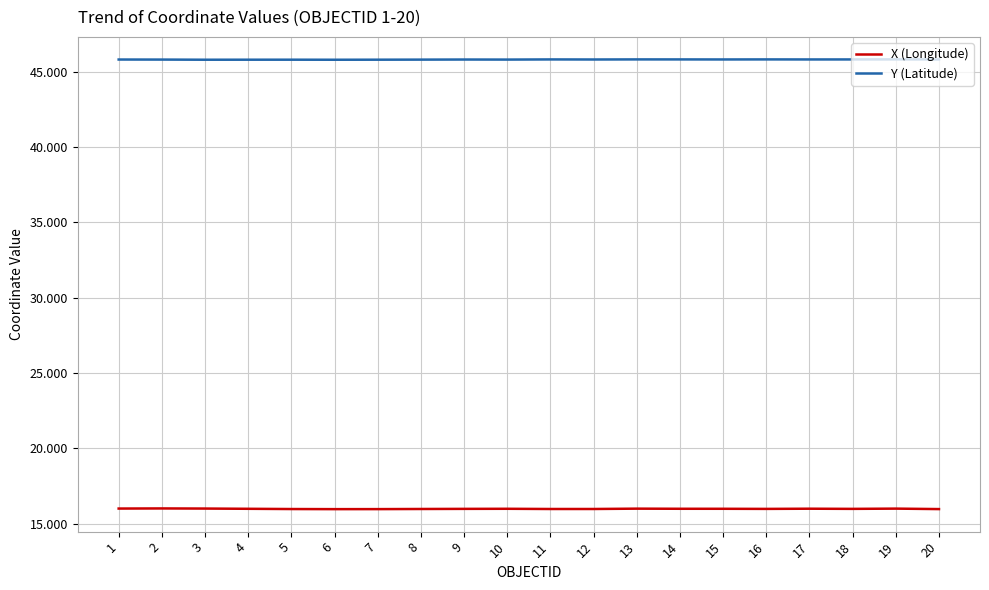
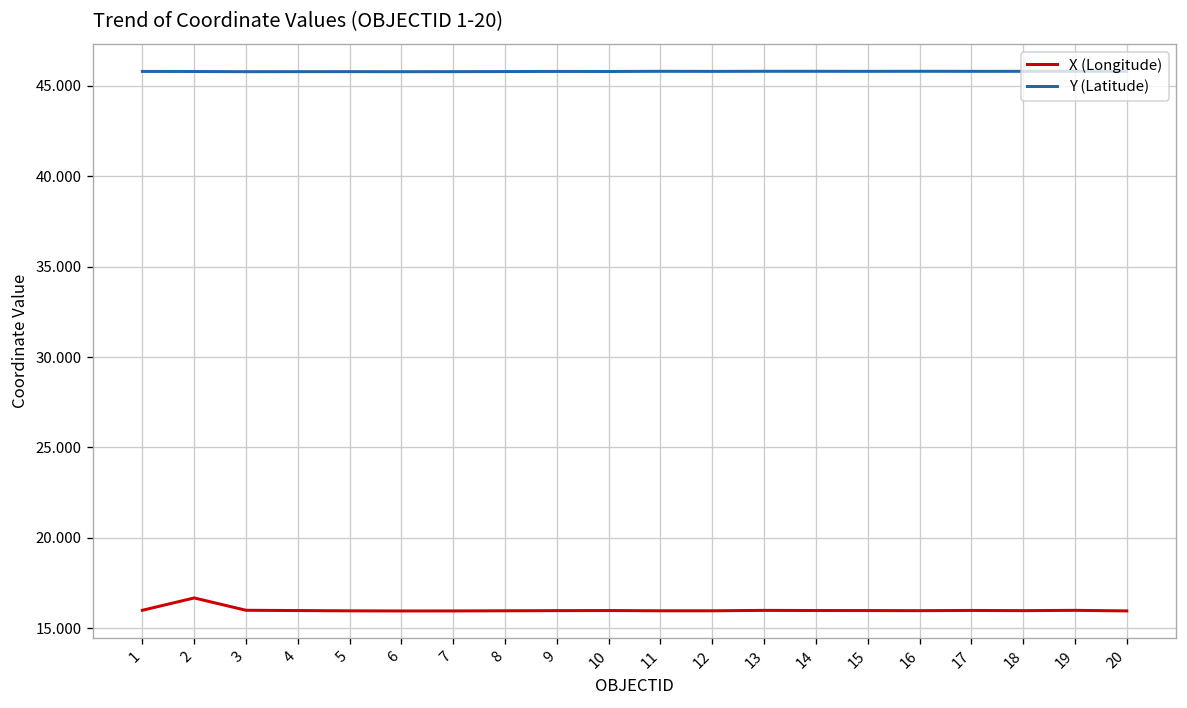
X (Longitude), 2: 16.0 -> 16.7
